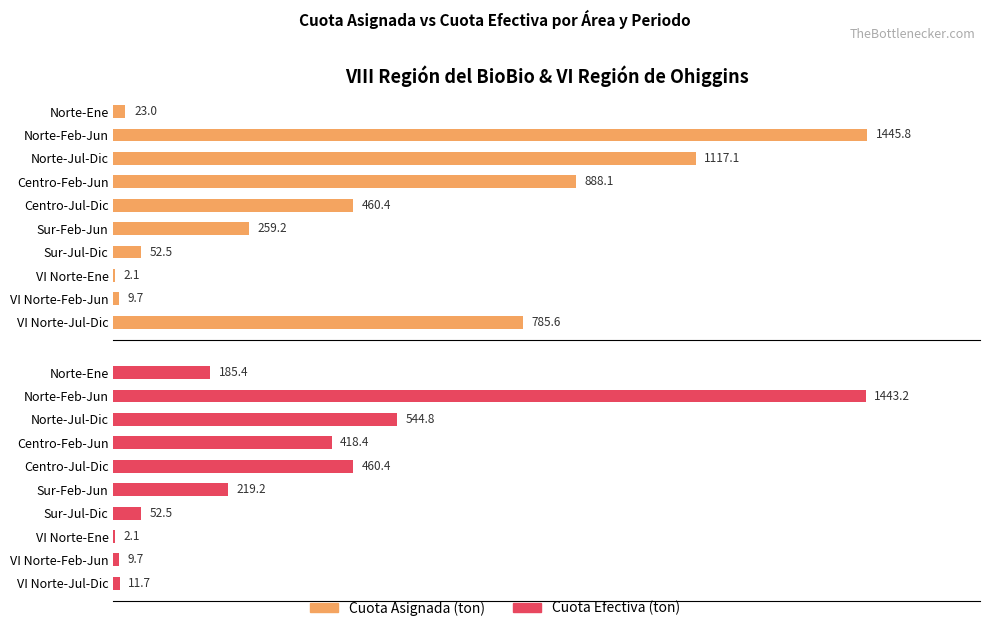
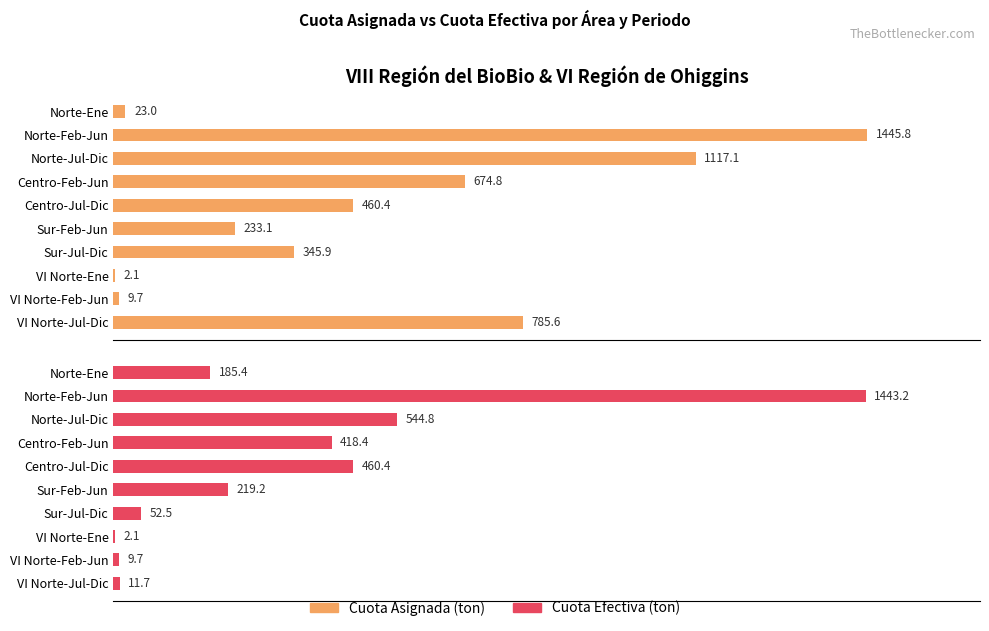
VIII Región del BioBio & VI Región de Ohiggins, Centro-Feb-Jun: 888.1 -> 674.8
VIII Región del BioBio & VI Región de Ohiggins, Sur-Feb-Jun: 259.2 -> 233.1
VIII Región del BioBio & VI Región de Ohiggins, Sur-Jul-Dic: 52.5 -> 345.9
